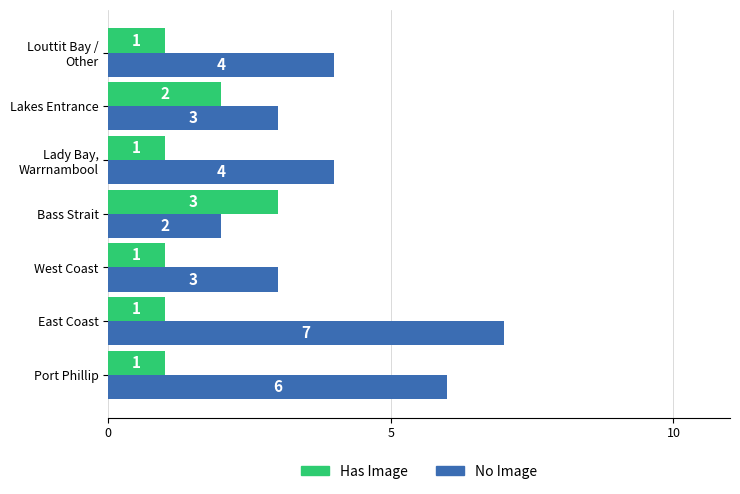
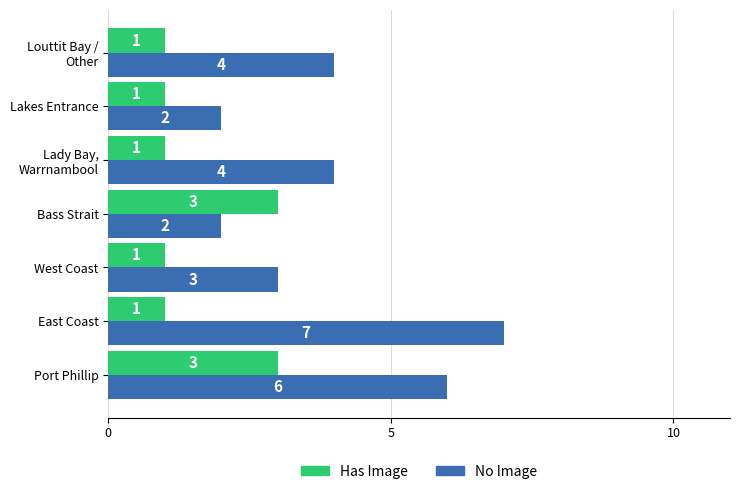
Has Image, Lakes Entrance: 2 -> 1
No Image, Lakes Entrance: 3 -> 2
Has Image, Port Phillip: 1 -> 3
